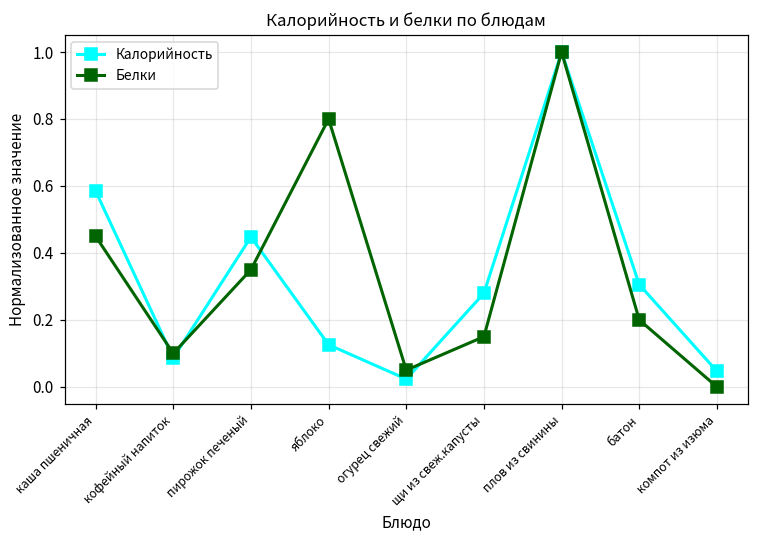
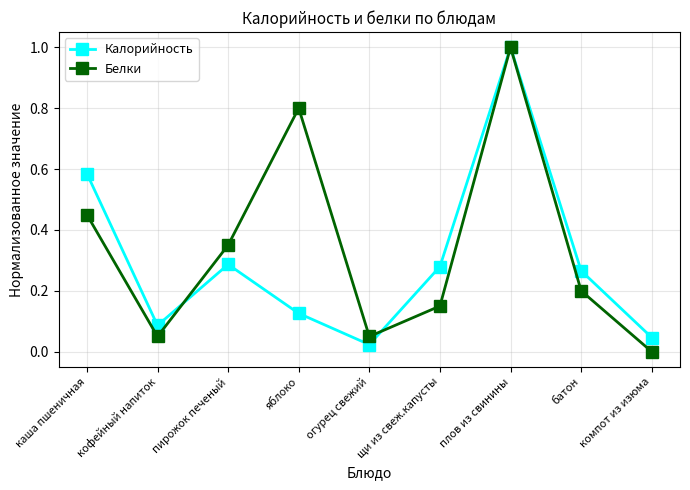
Белки, кофейный напиток: 0.10 -> 0.05
Калорийность, пирожок печеный: 0.45 -> 0.29
Калорийность, батон: 0.31 -> 0.27
